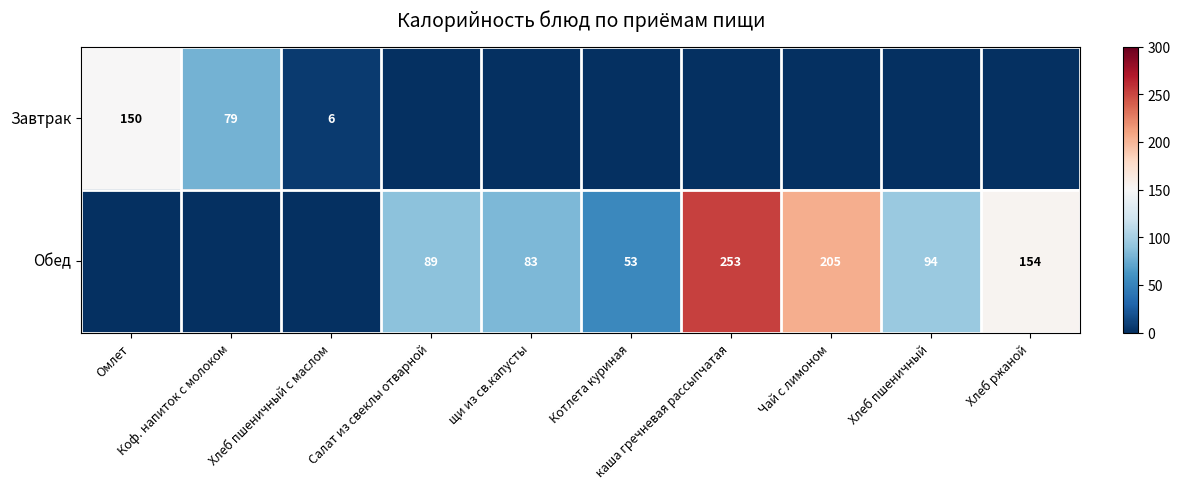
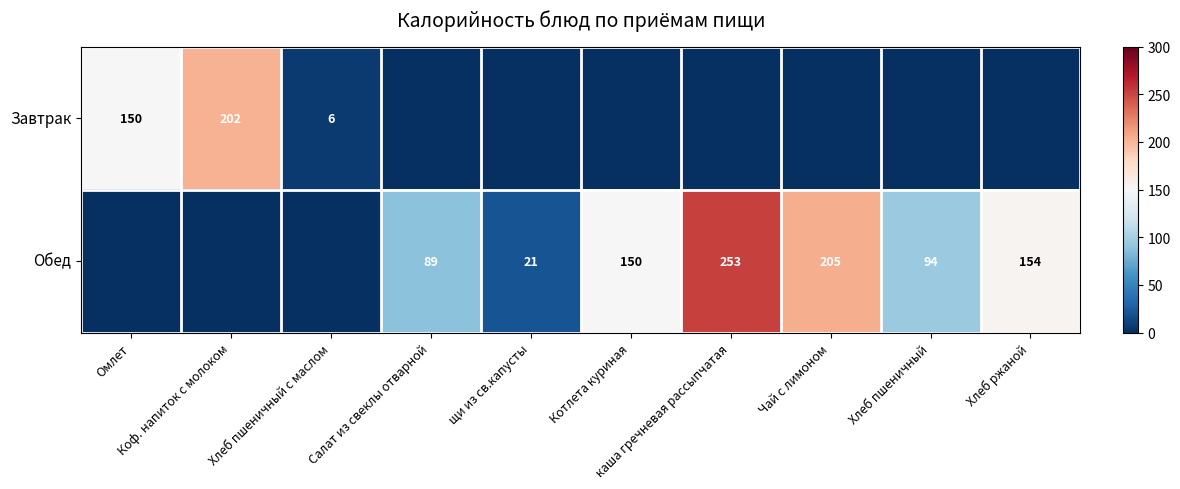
Завтрак, Коф. напиток с молоком: 79 -> 202
Обед, щи из св.капусты: 83 -> 21
Обед, Котлета куриная: 53 -> 150
